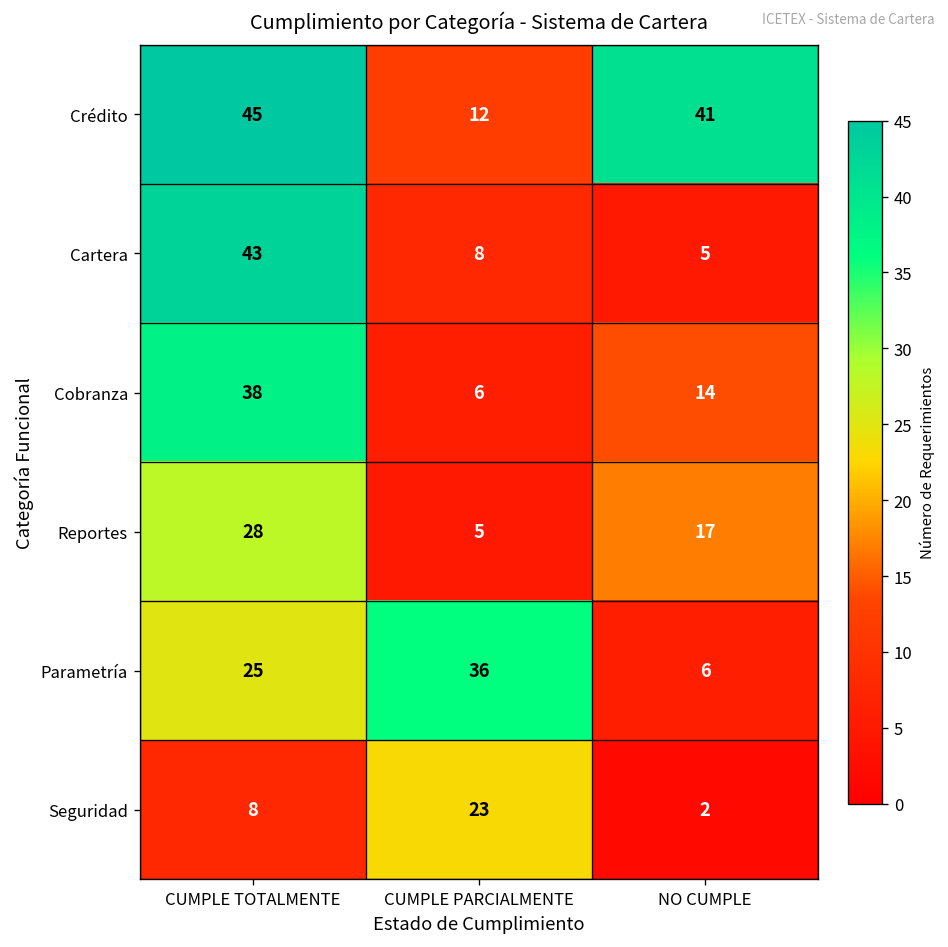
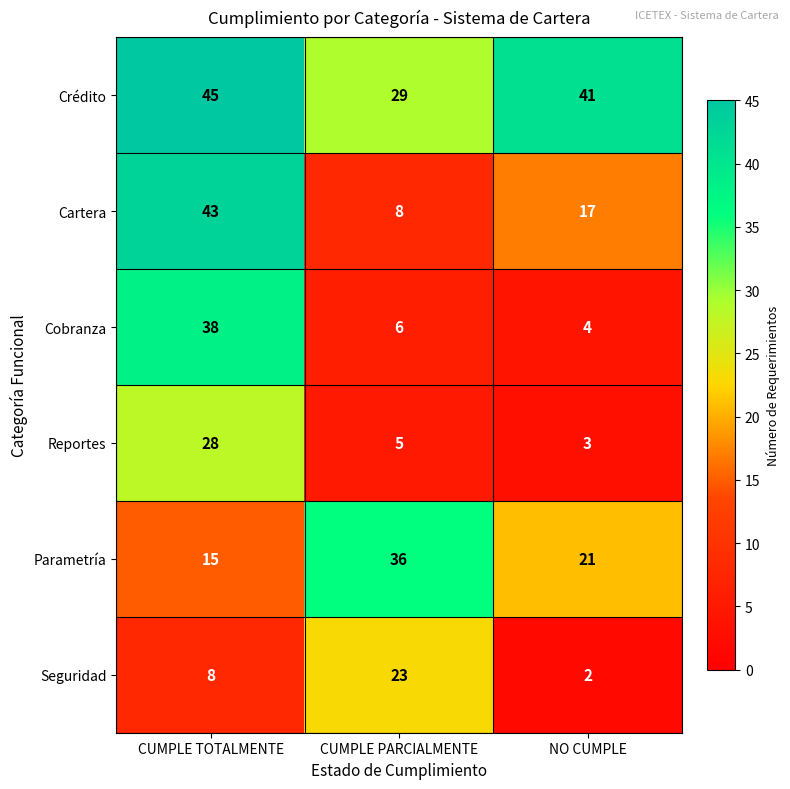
Crédito, CUMPLE PARCIALMENTE: 12 -> 29
Cartera, NO CUMPLE: 5 -> 17
Cobranza, NO CUMPLE: 14 -> 4
Reportes, NO CUMPLE: 17 -> 3
Parametría, CUMPLE TOTALMENTE: 25 -> 15
Parametría, NO CUMPLE: 6 -> 21
